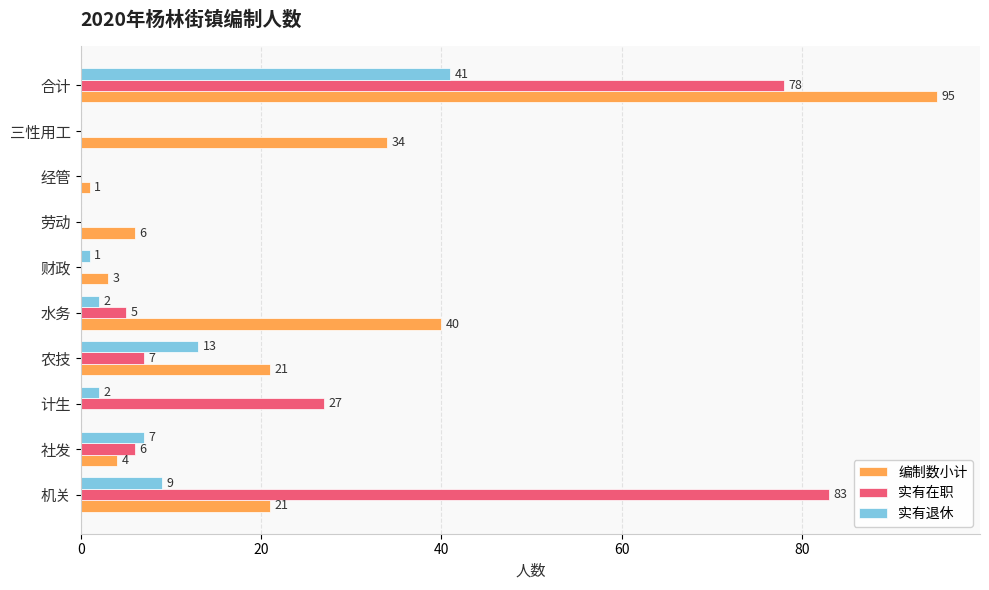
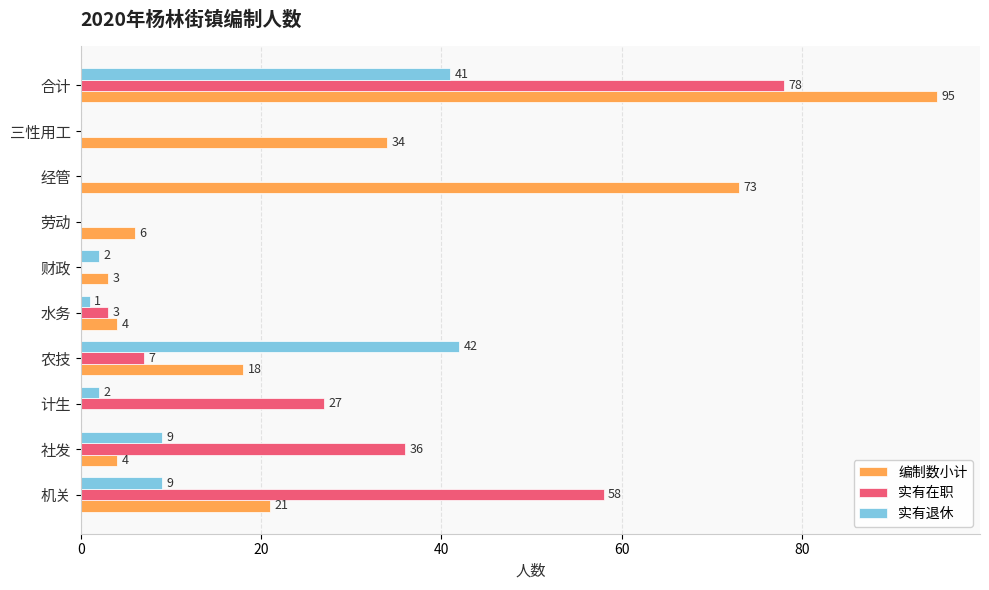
编制数小计, 经管: 1 -> 73
实有退休, 财政: 1 -> 2
实有退休, 水务: 2 -> 1
实有在职, 水务: 5 -> 3
编制数小计, 水务: 40 -> 4
实有退休, 农技: 13 -> 42
编制数小计, 农技: 21 -> 18
实有退休, 社发: 7 -> 9
实有在职, 社发: 6 -> 36
实有在职, 机关: 83 -> 58
